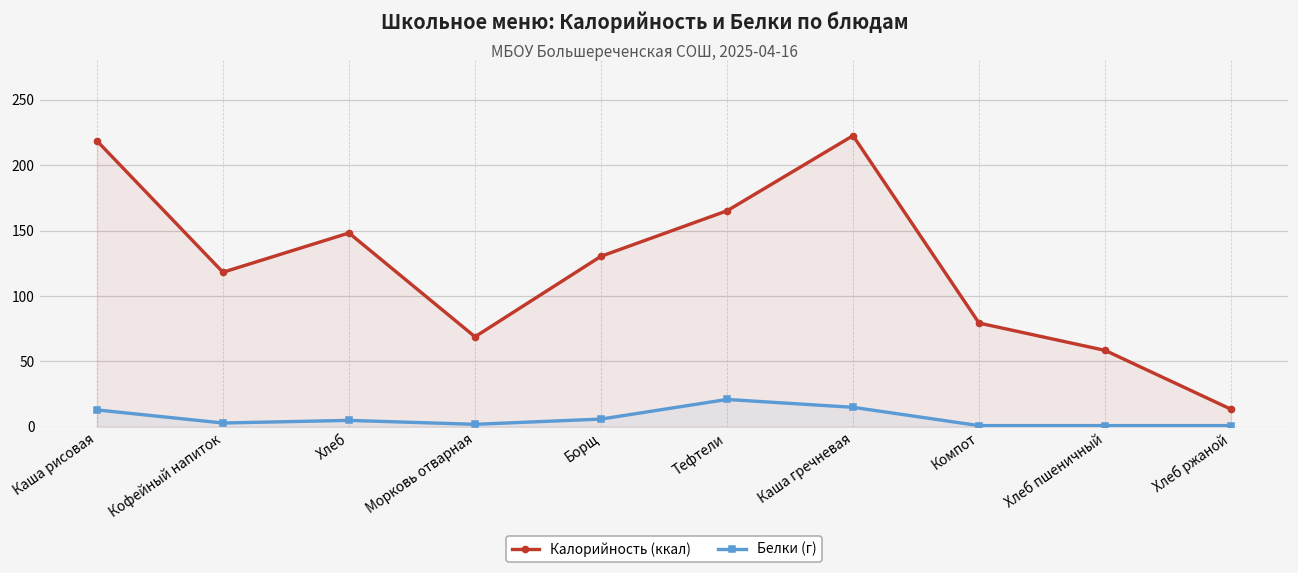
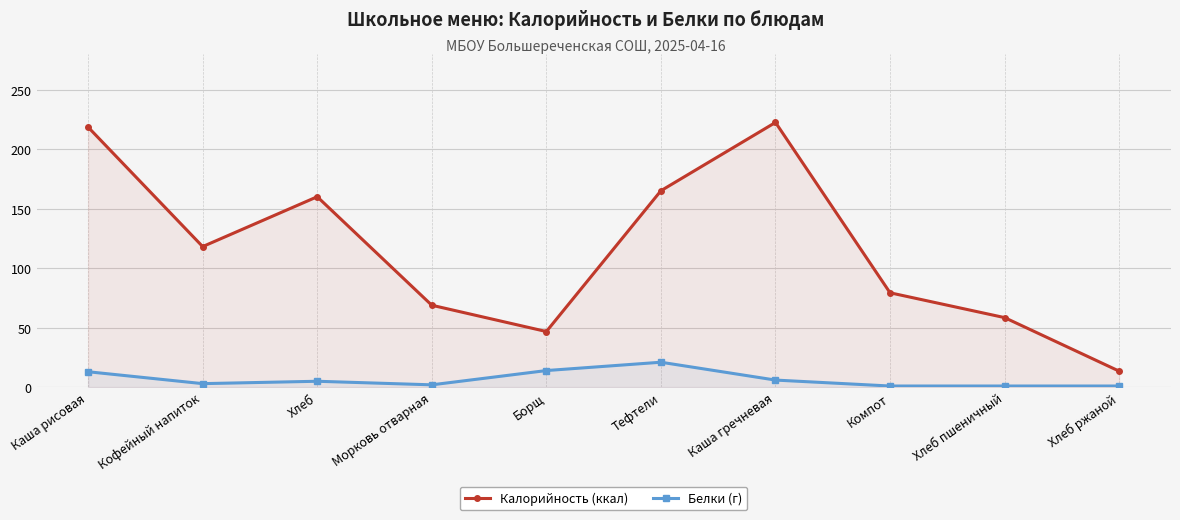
Калорийность (ккал), Хлеб: 148 -> 160
Калорийность (ккал), Борщ: 130 -> 47
Белки (г), Борщ: 6 -> 14
Белки (г), Каша гречневая: 15 -> 6
